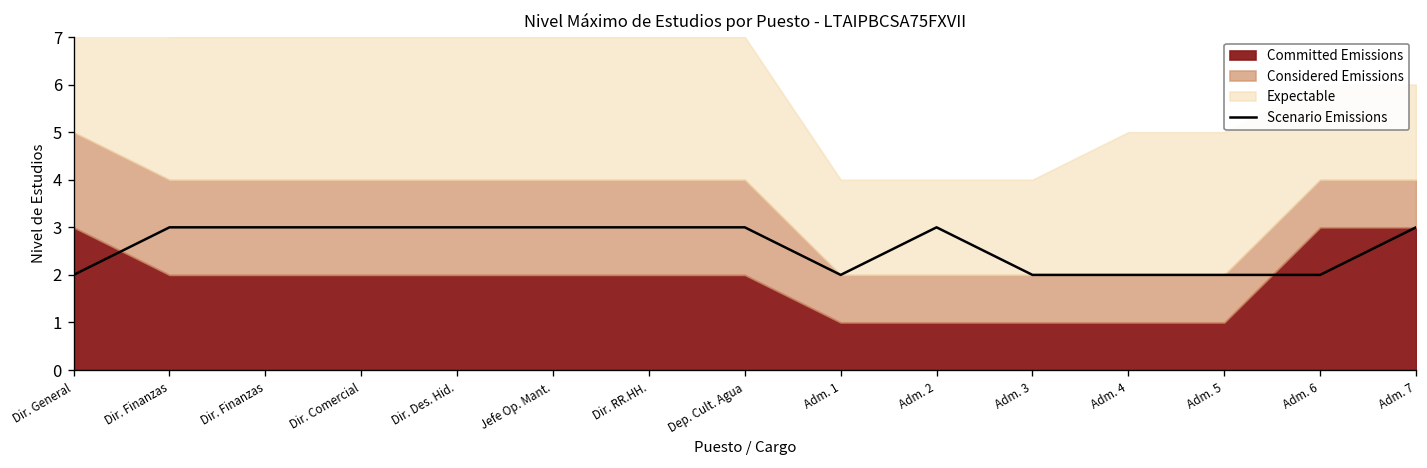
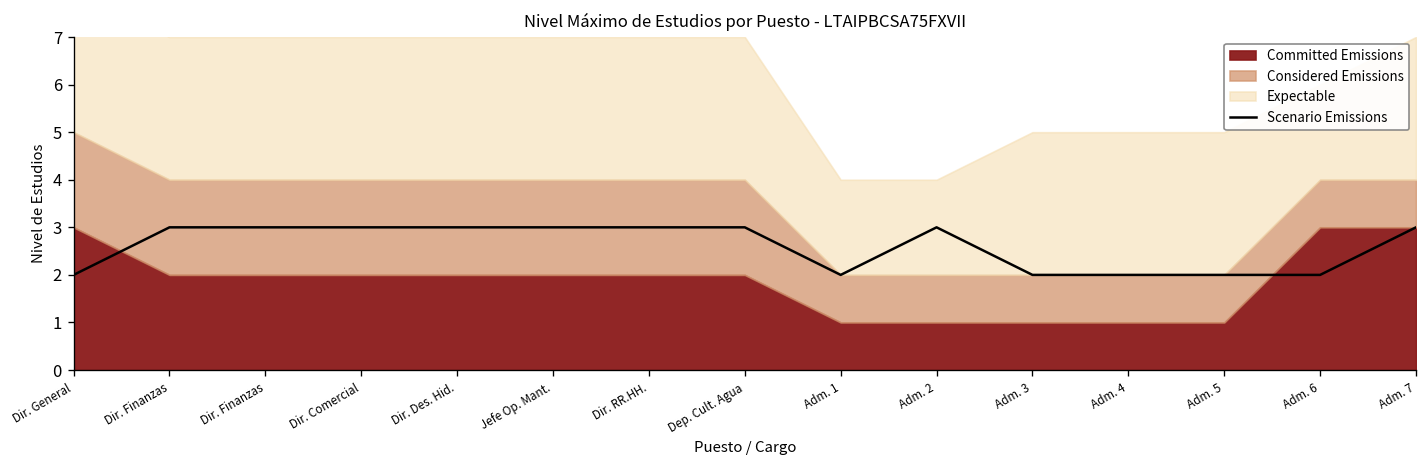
Expectable, Adm. 3: 2 -> 3
Expectable, Adm. 7: 2 -> 3
